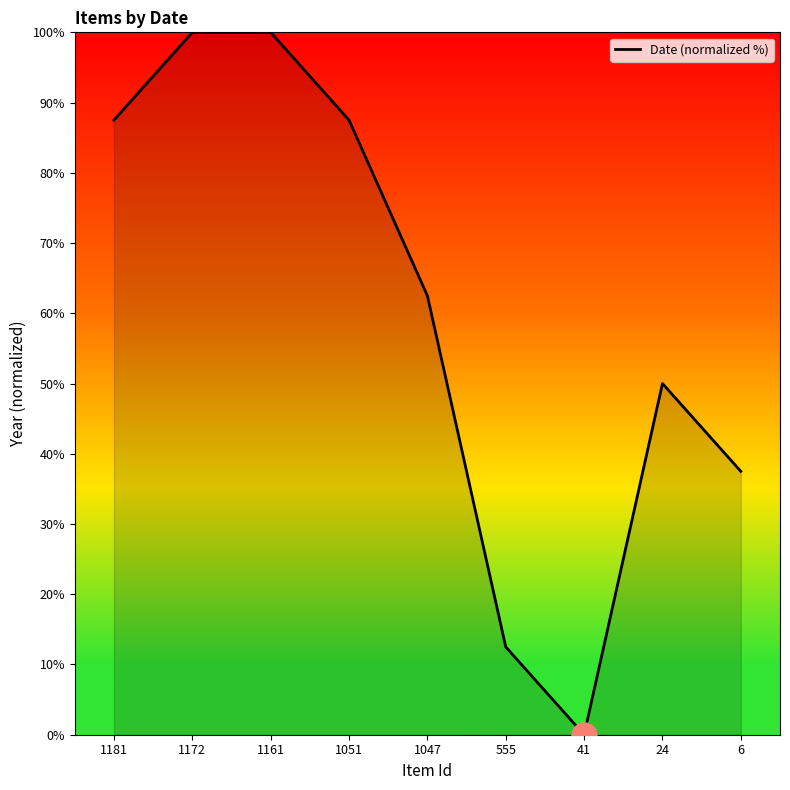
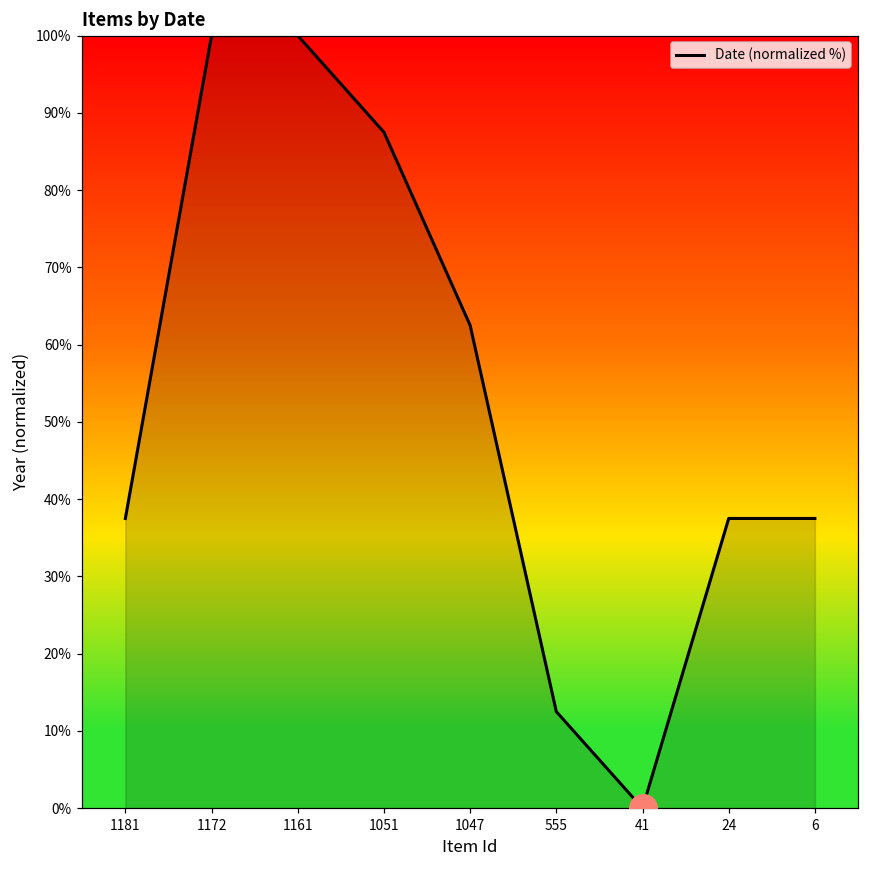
Date (normalized %), 1181: 88% -> 38%
Date (normalized %), 24: 50% -> 38%
